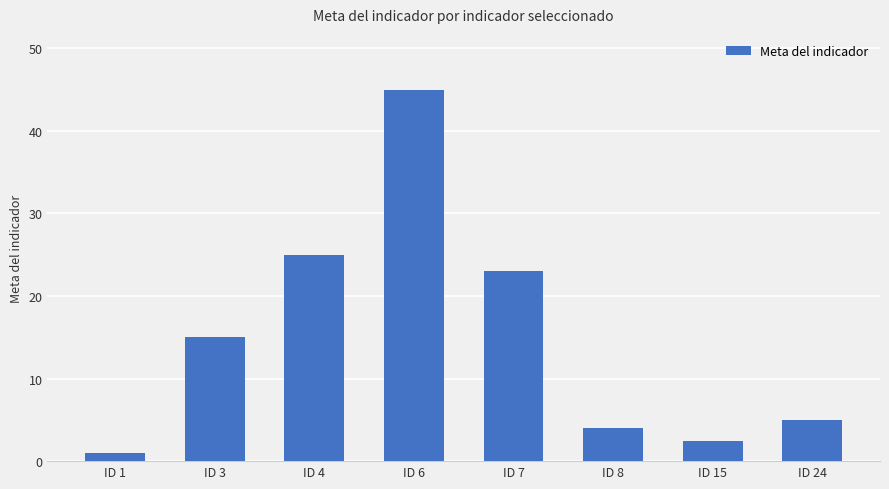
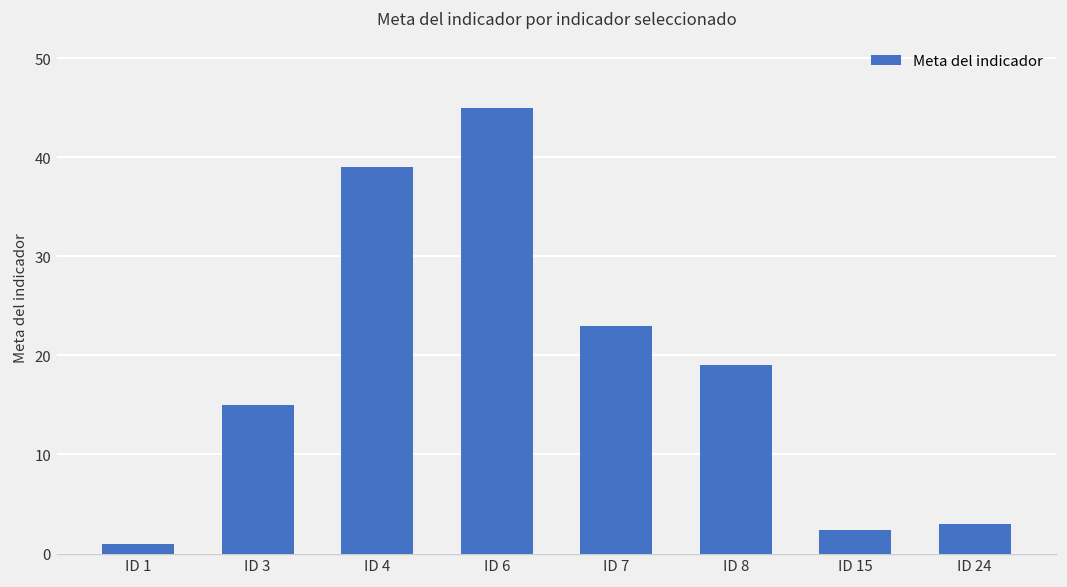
ID 4: 25 -> 39
ID 8: 4 -> 19
ID 24: 5 -> 3
